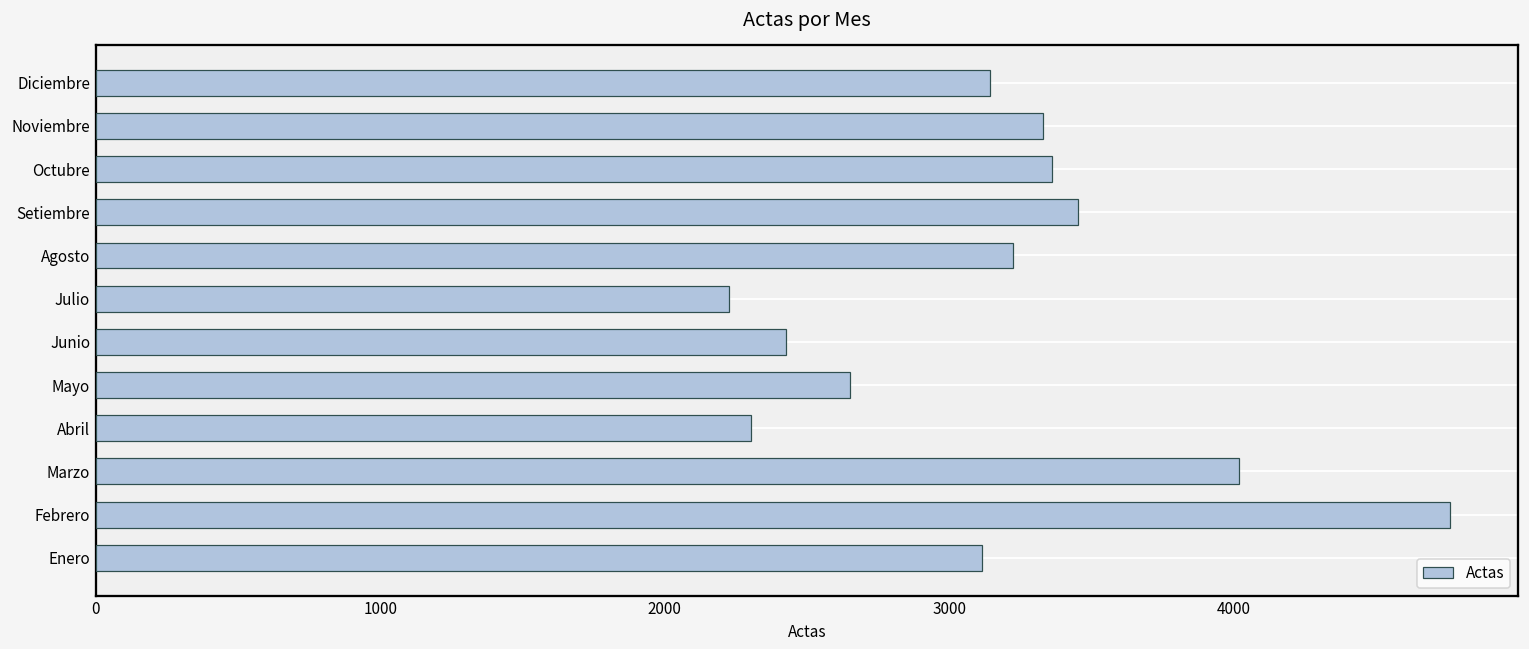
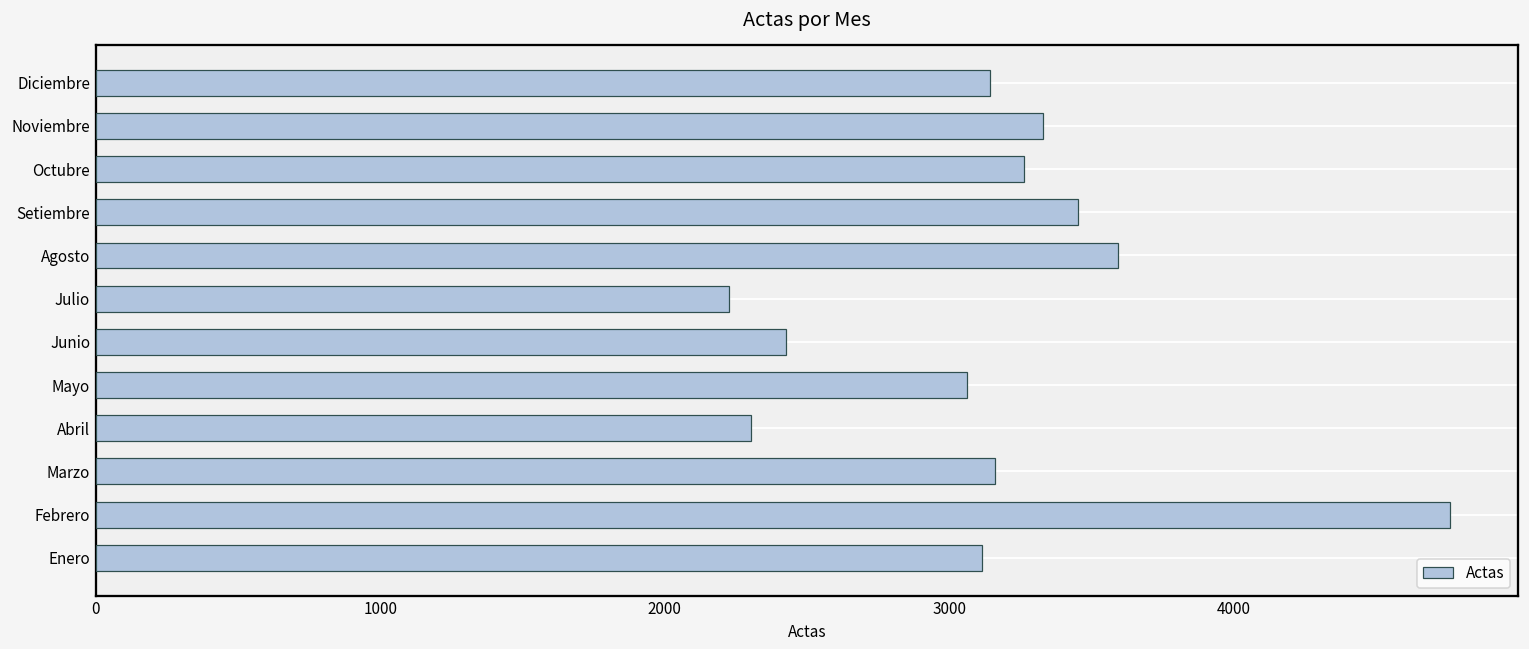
Octubre: 3360 -> 3260
Agosto: 3220 -> 3590
Mayo: 2650 -> 3060
Marzo: 4020 -> 3160
